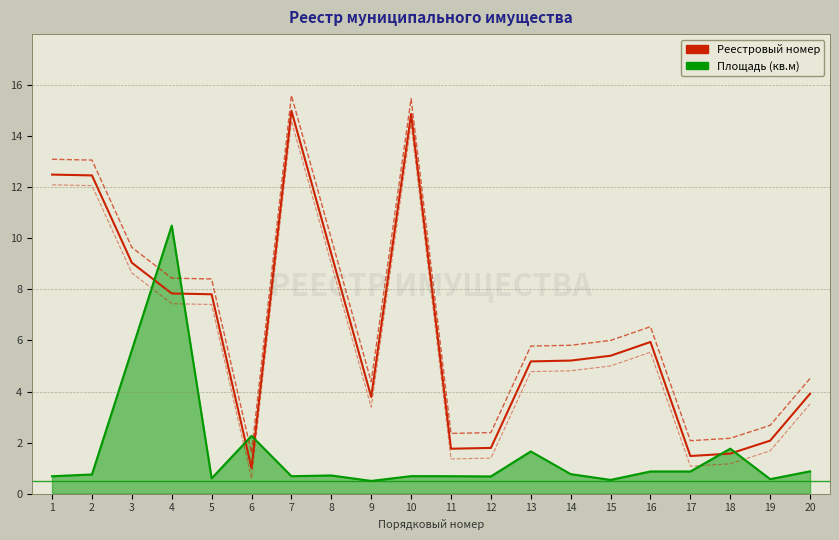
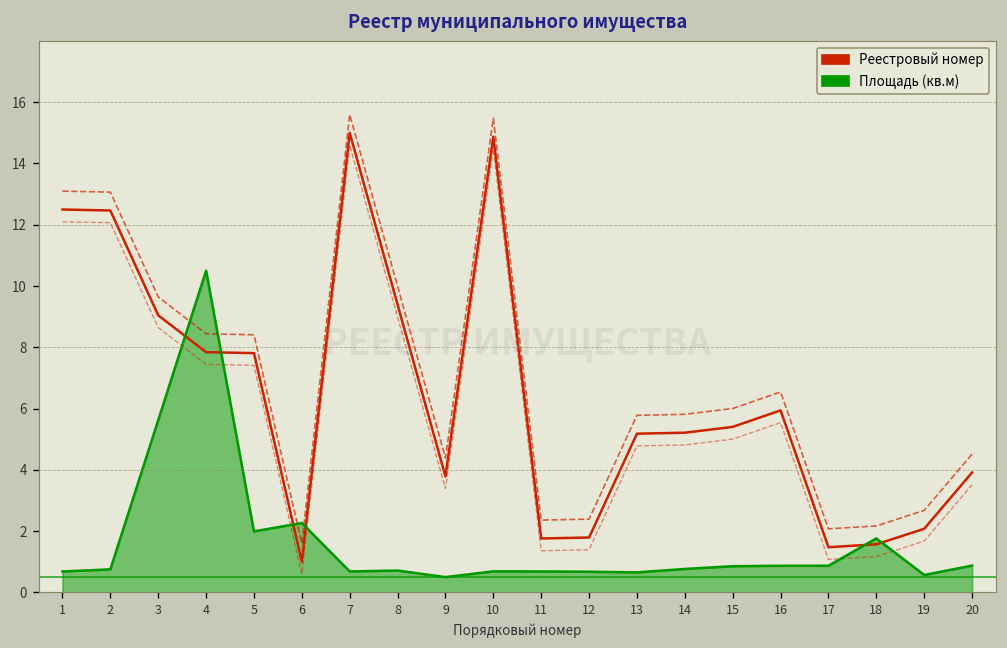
Площадь (кв.м), 5: 0.6 -> 2.0
Площадь (кв.м), 13: 1.7 -> 0.7
Площадь (кв.м), 15: 0.5 -> 0.9
